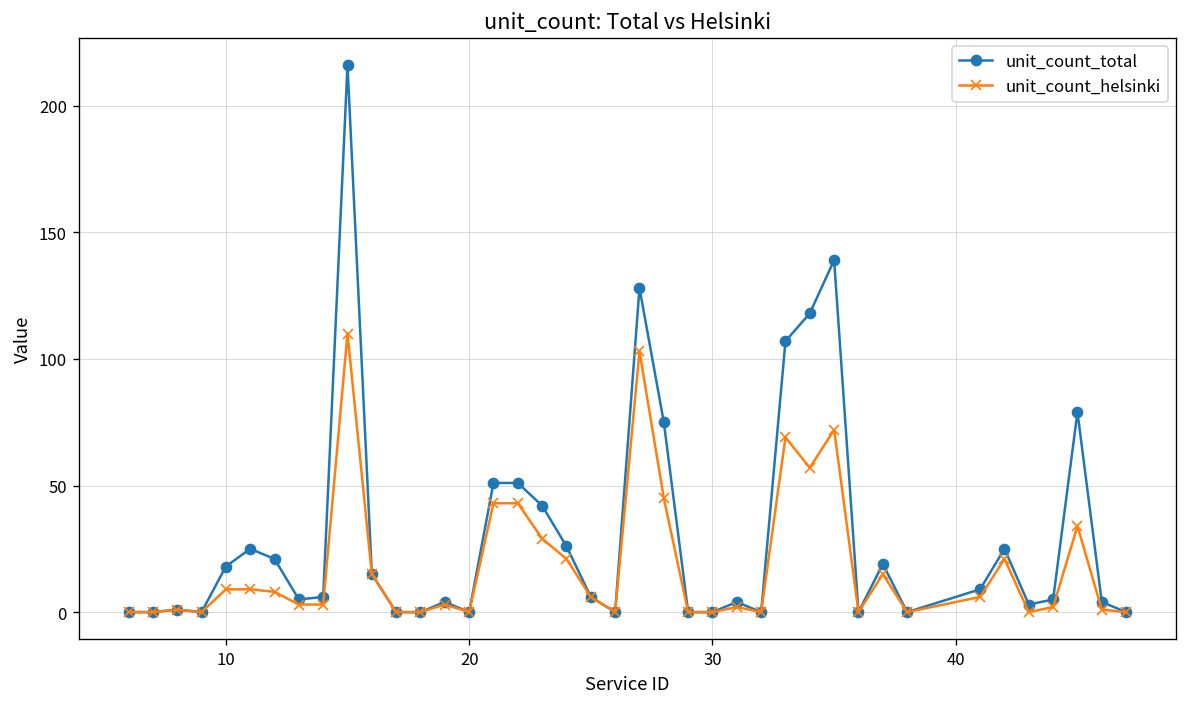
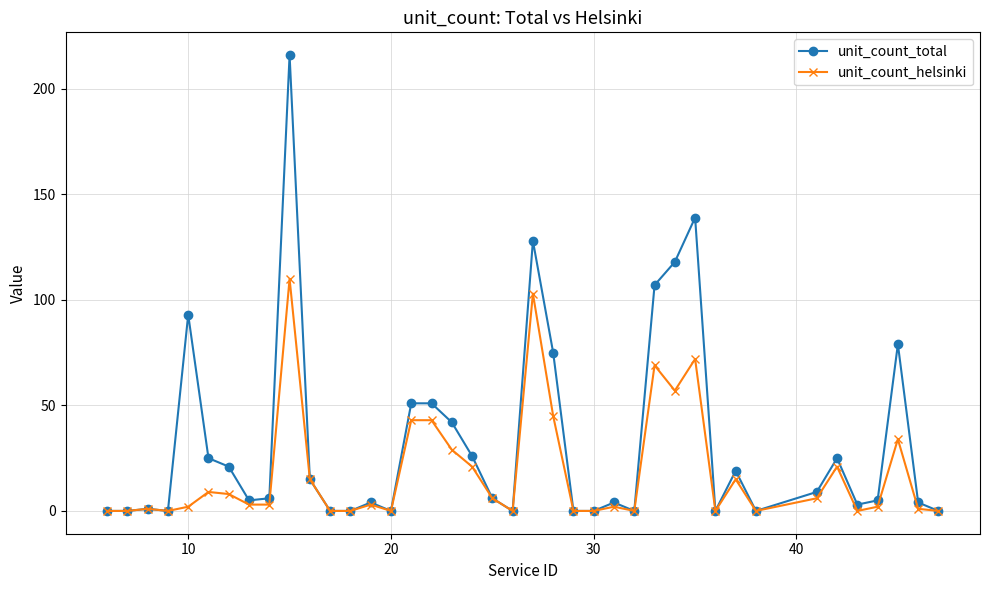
unit_count_total, 10: 18 -> 93
unit_count_helsinki, 10: 9 -> 2
